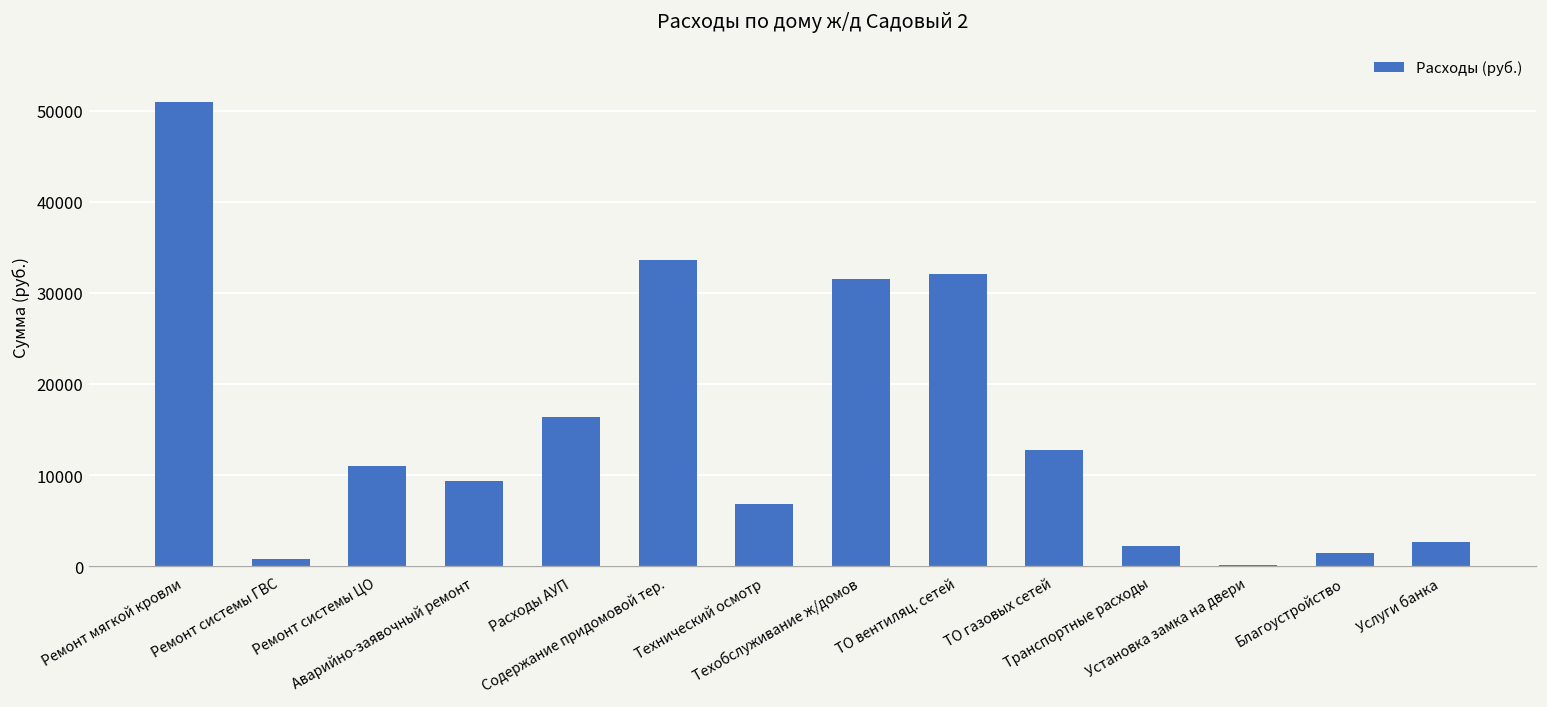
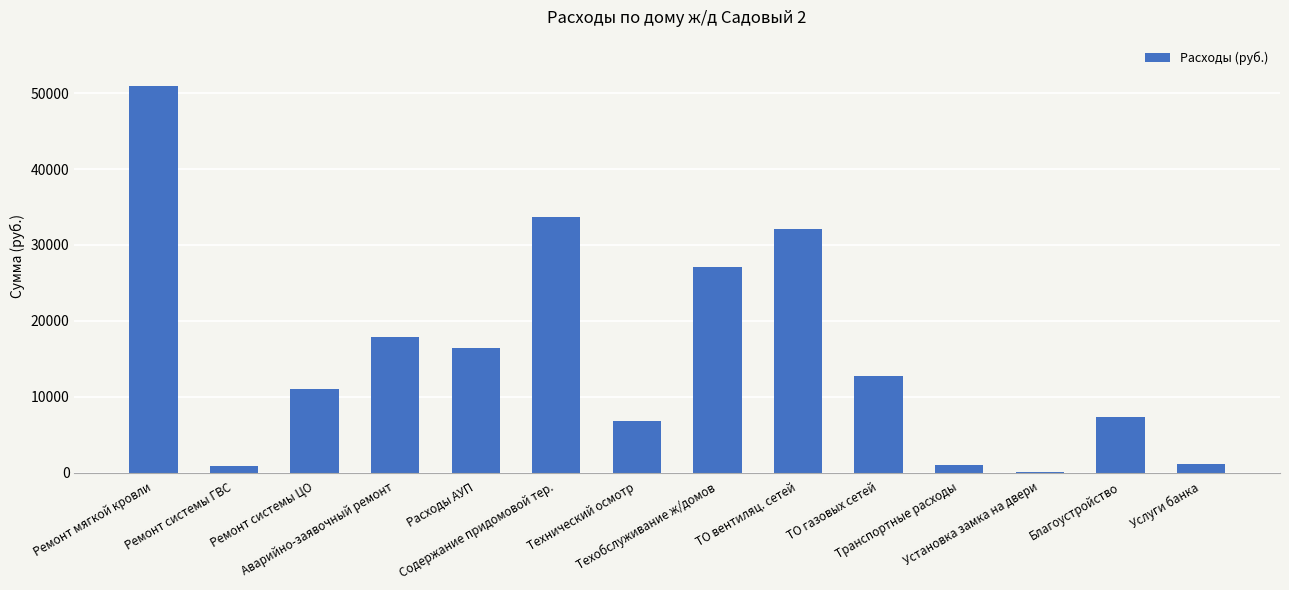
Аварийно-заявочный ремонт: 9000 -> 18000
Техобслуживание ж/домов: 31000 -> 27000
Транспортные расходы: 2000 -> 1000
Благоустройство: 1000 -> 7000
Услуги банка: 3000 -> 1000
